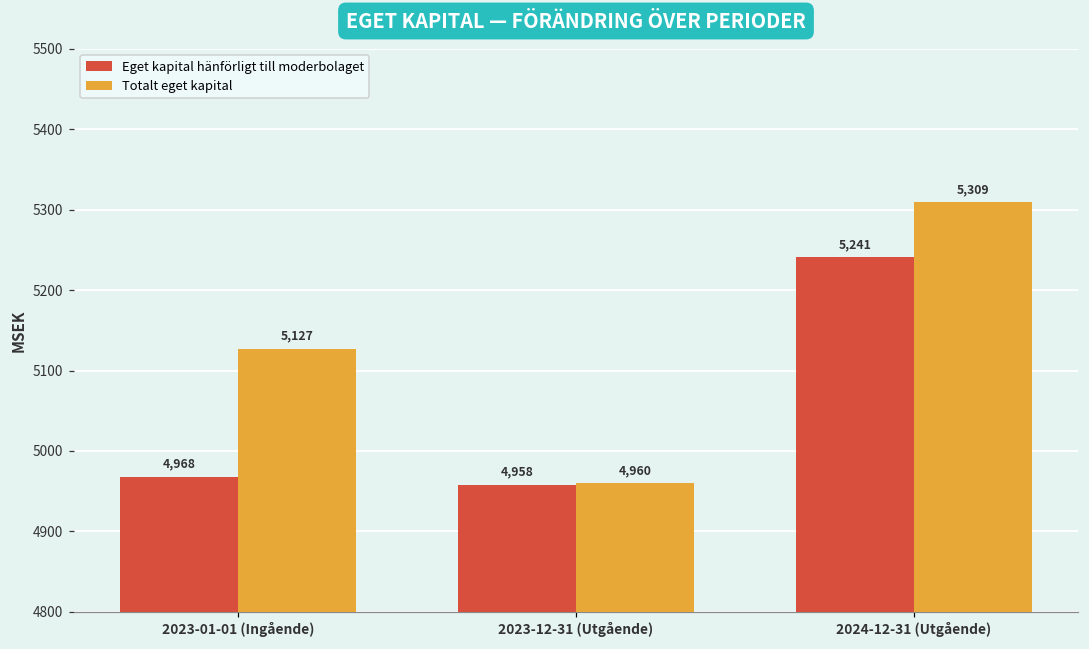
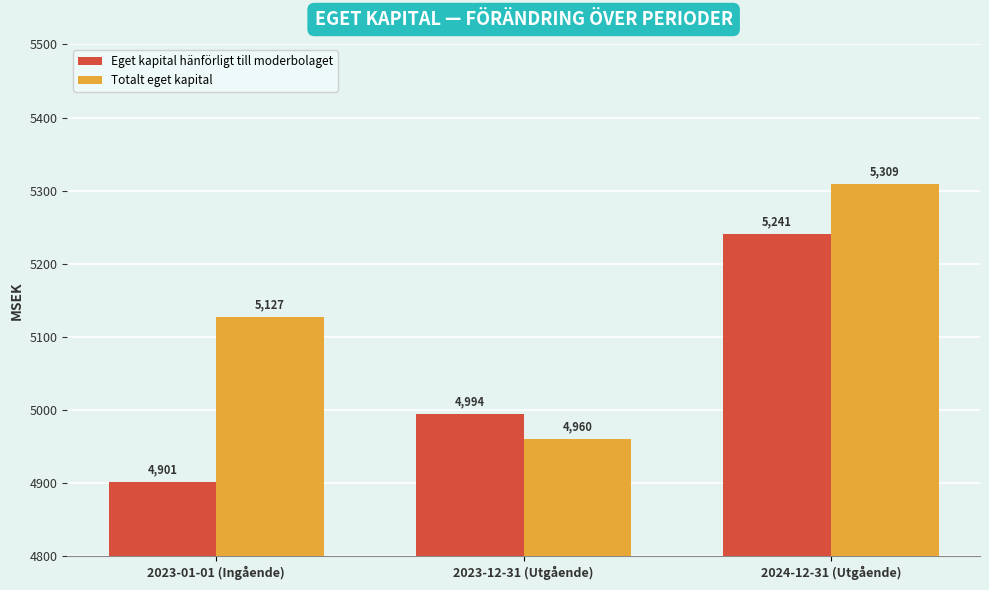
Eget kapital hänförligt till moderbolaget, 2023-01-01 (Ingående): 4,968 -> 4,901
Eget kapital hänförligt till moderbolaget, 2023-12-31 (Utgående): 4,958 -> 4,994
